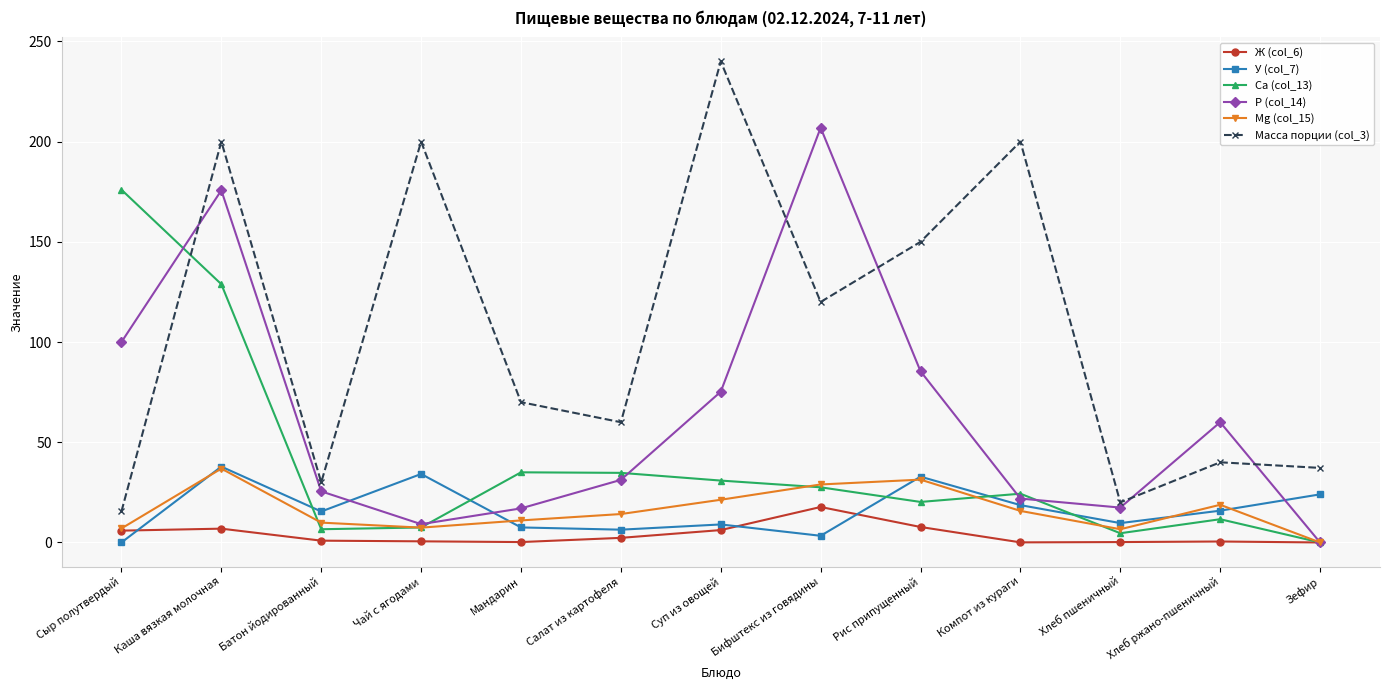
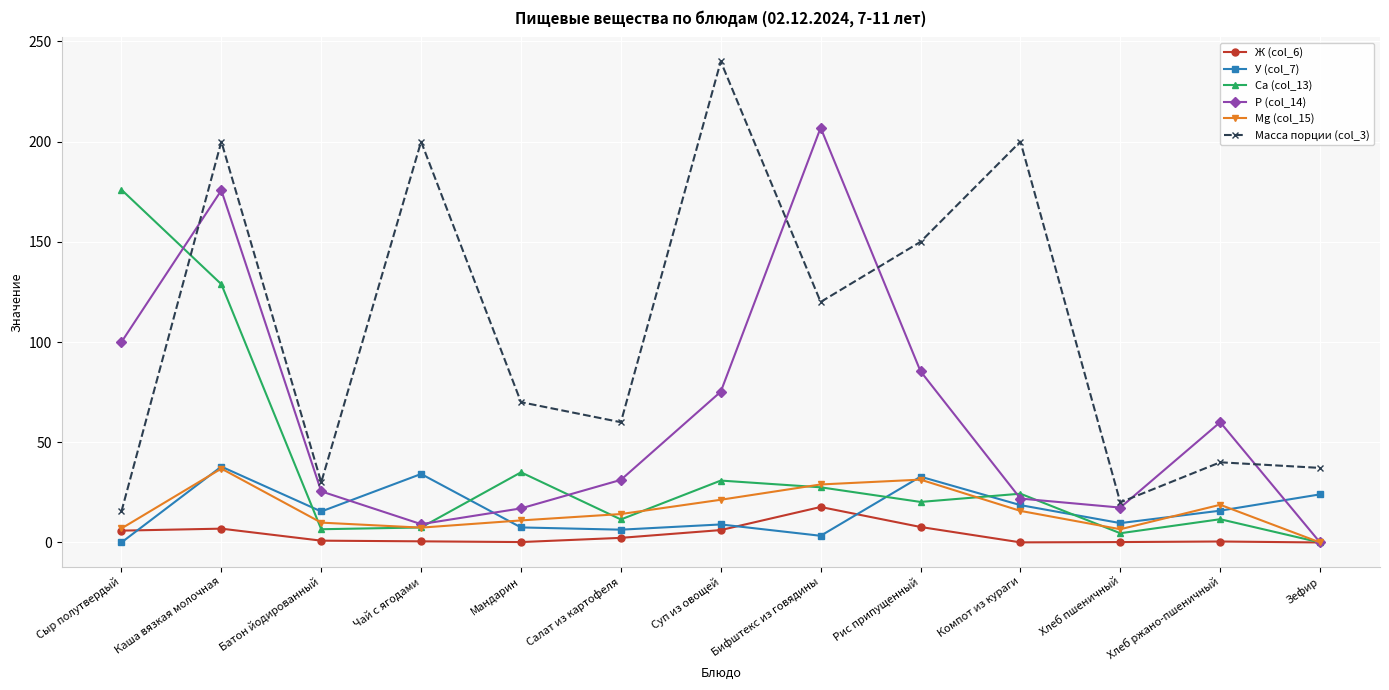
Са (col_13), Салат из картофеля: 35 -> 11
